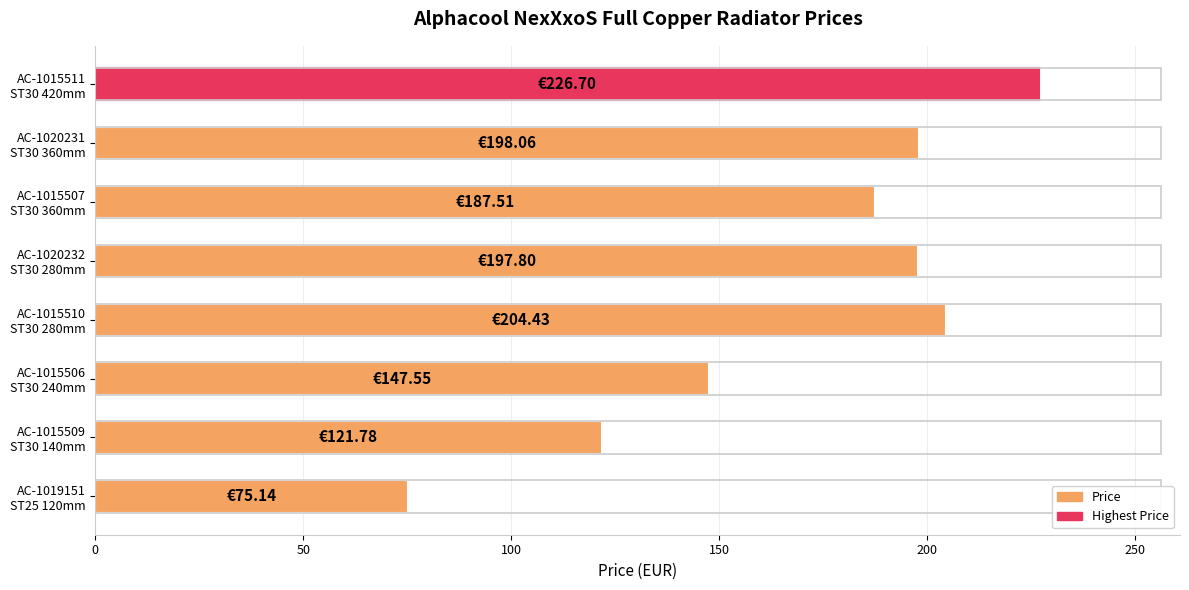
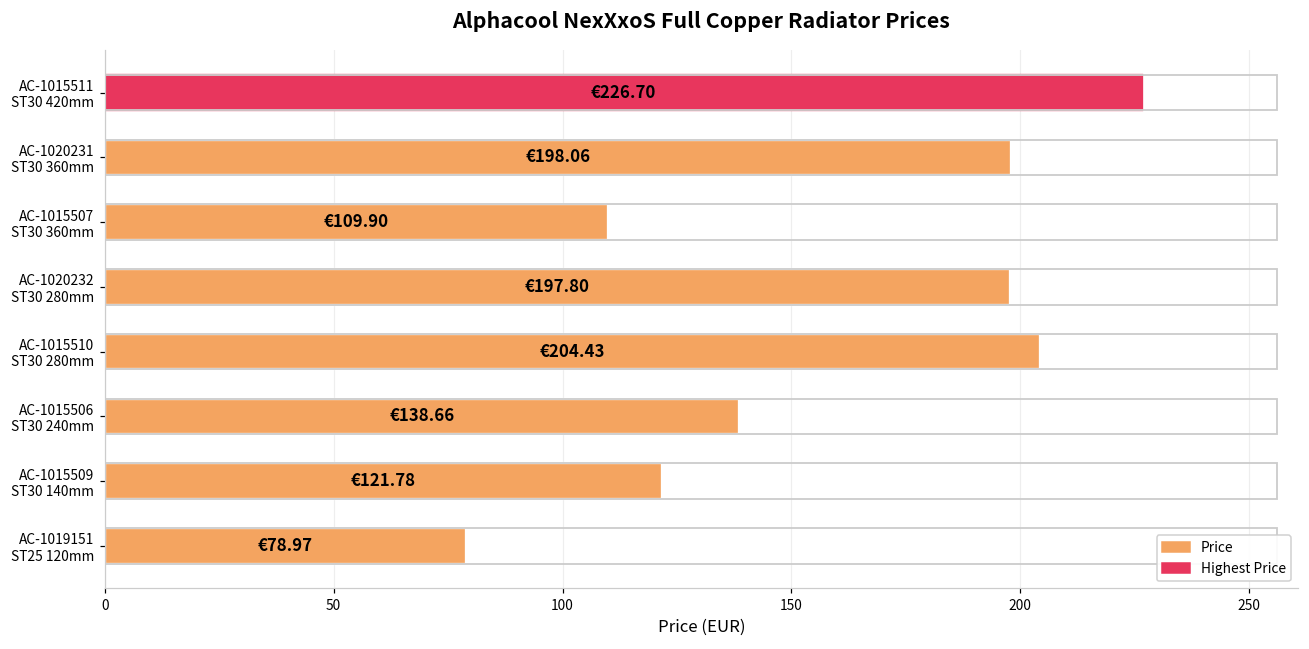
AC-1015507 ST30 360mm: €187.51 -> €109.90
AC-1015506 ST30 240mm: €147.55 -> €138.66
AC-1019151 ST25 120mm: €75.14 -> €78.97
